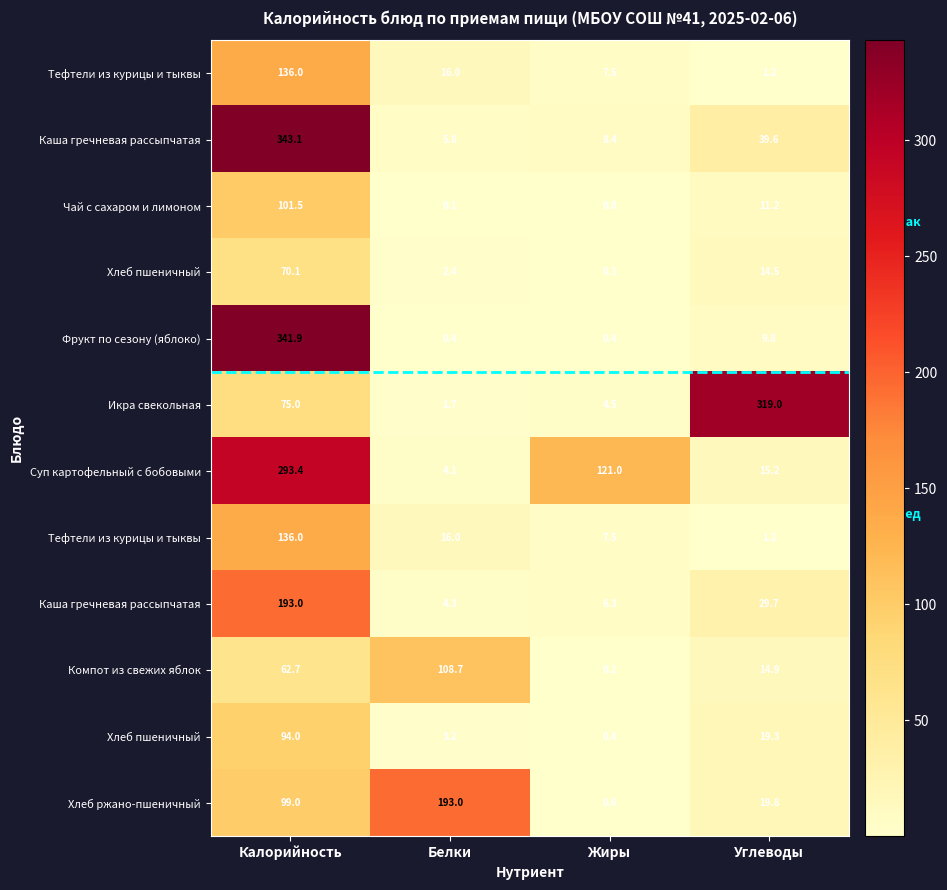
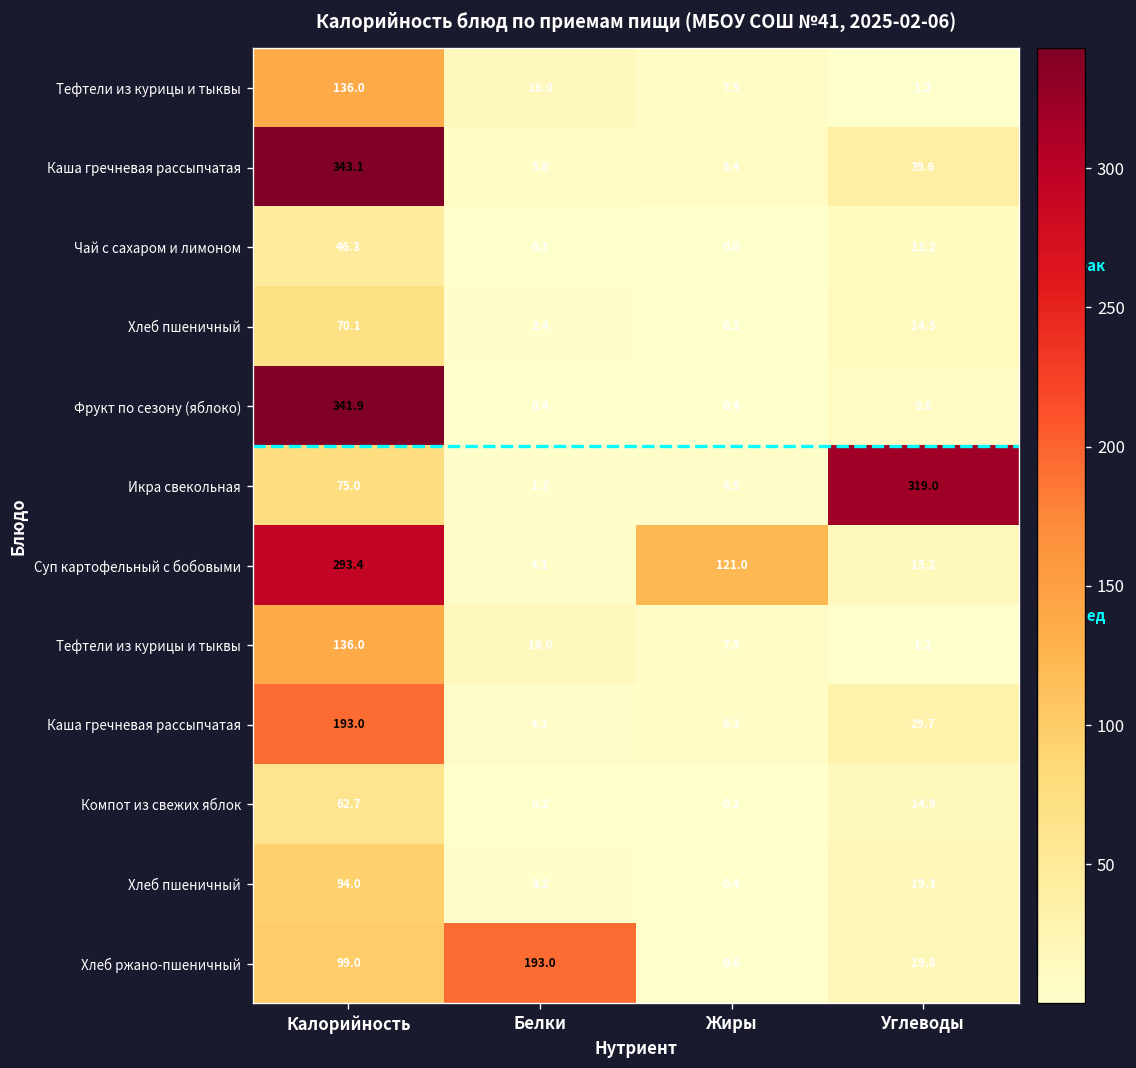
Чай с сахаром и лимоном, Калорийность: 101.5 -> 46.3
Компот из свежих яблок, Белки: 108.7 -> 0.2
